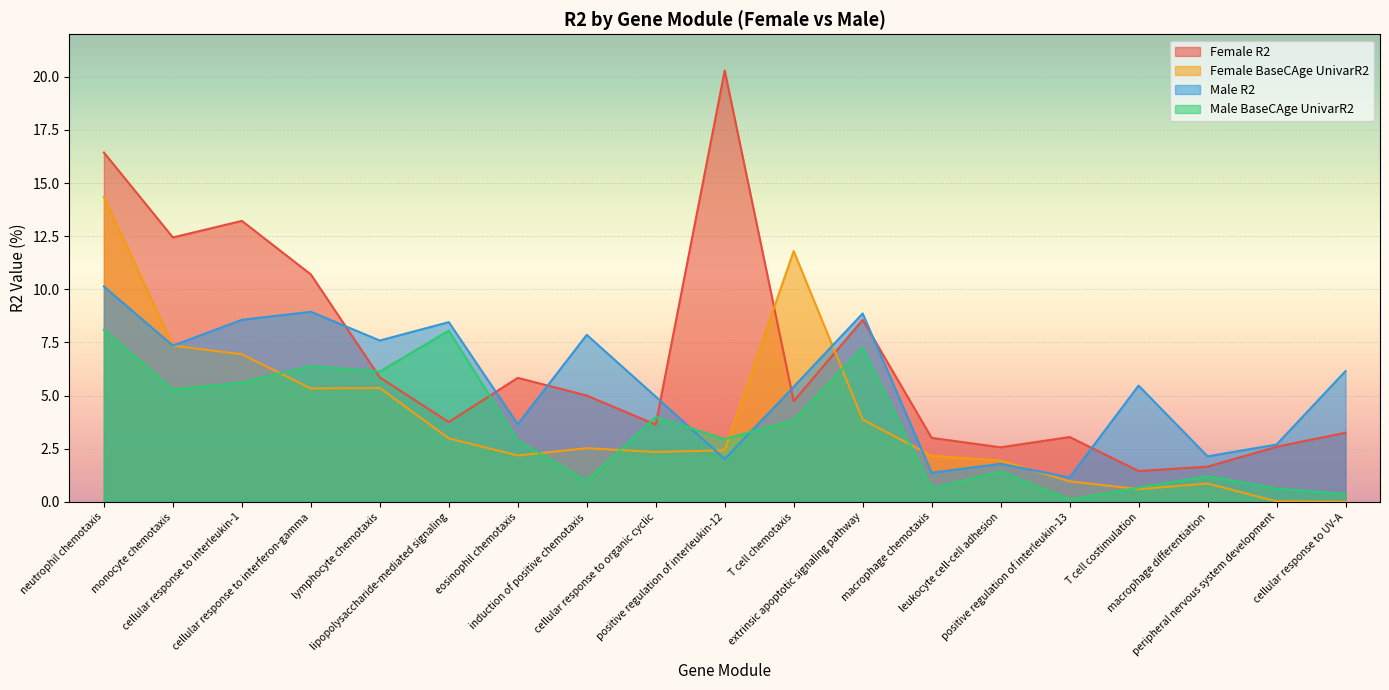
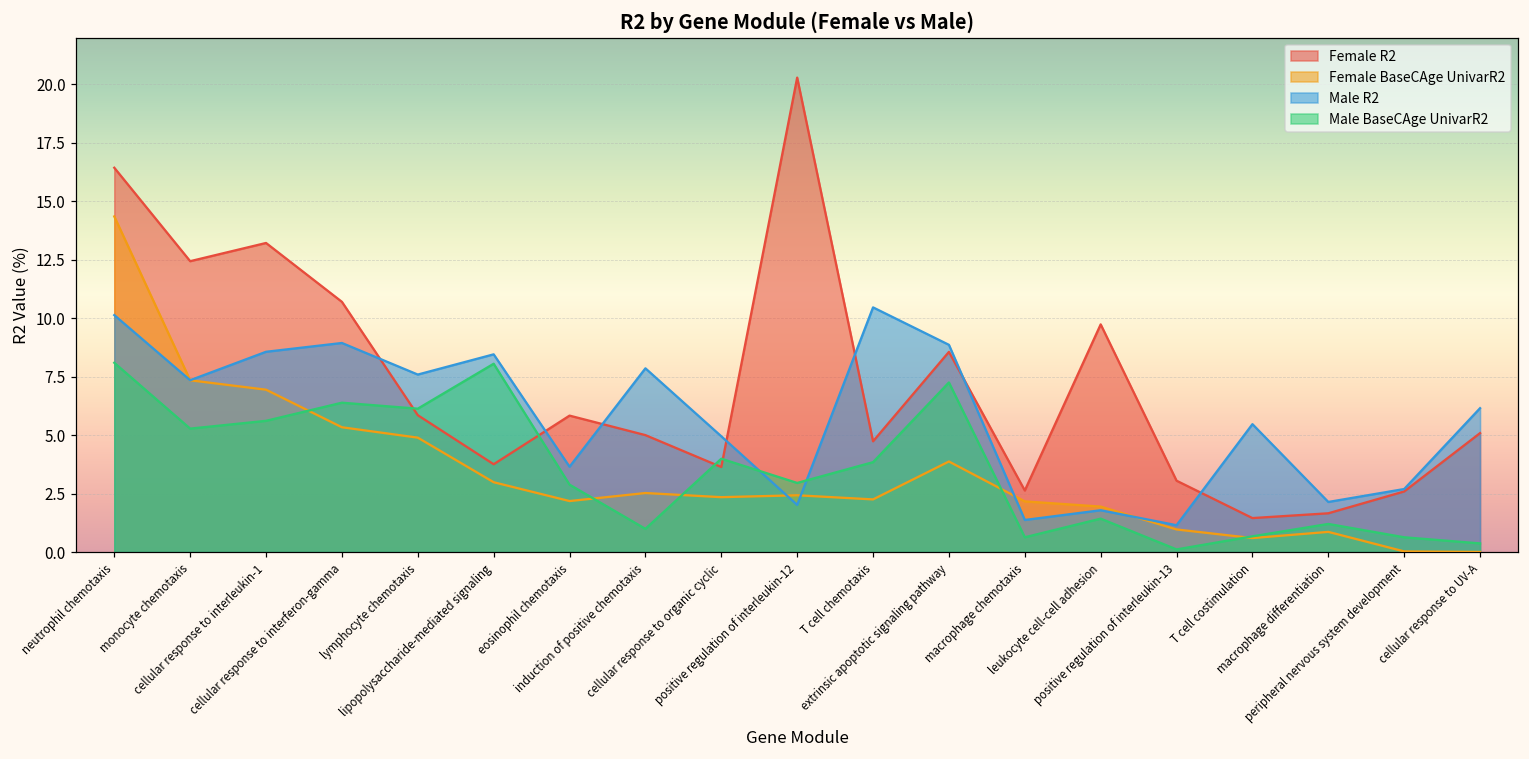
Female BaseCAge UnivarR2, lymphocyte chemotaxis: 5.4 -> 4.9
Female BaseCAge UnivarR2, T cell chemotaxis: 11.8 -> 2.3
Male R2, T cell chemotaxis: 5.4 -> 10.5
Female R2, macrophage chemotaxis: 3.0 -> 2.6
Female R2, leukocyte cell-cell adhesion: 2.6 -> 9.7
Female R2, cellular response to UV-A: 3.3 -> 5.1
